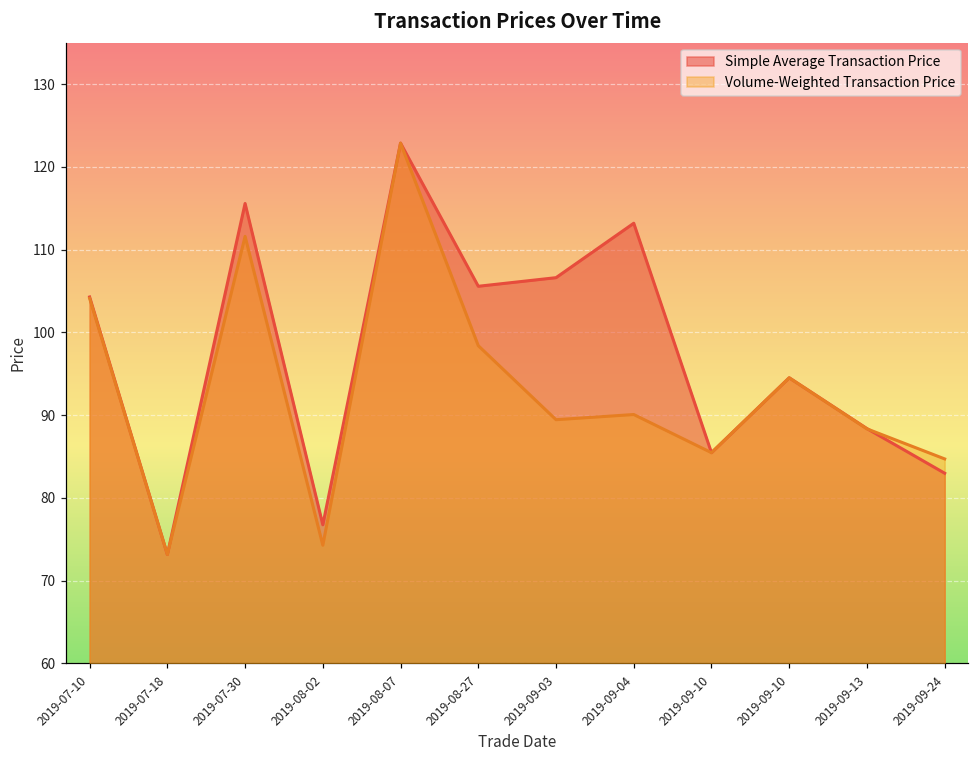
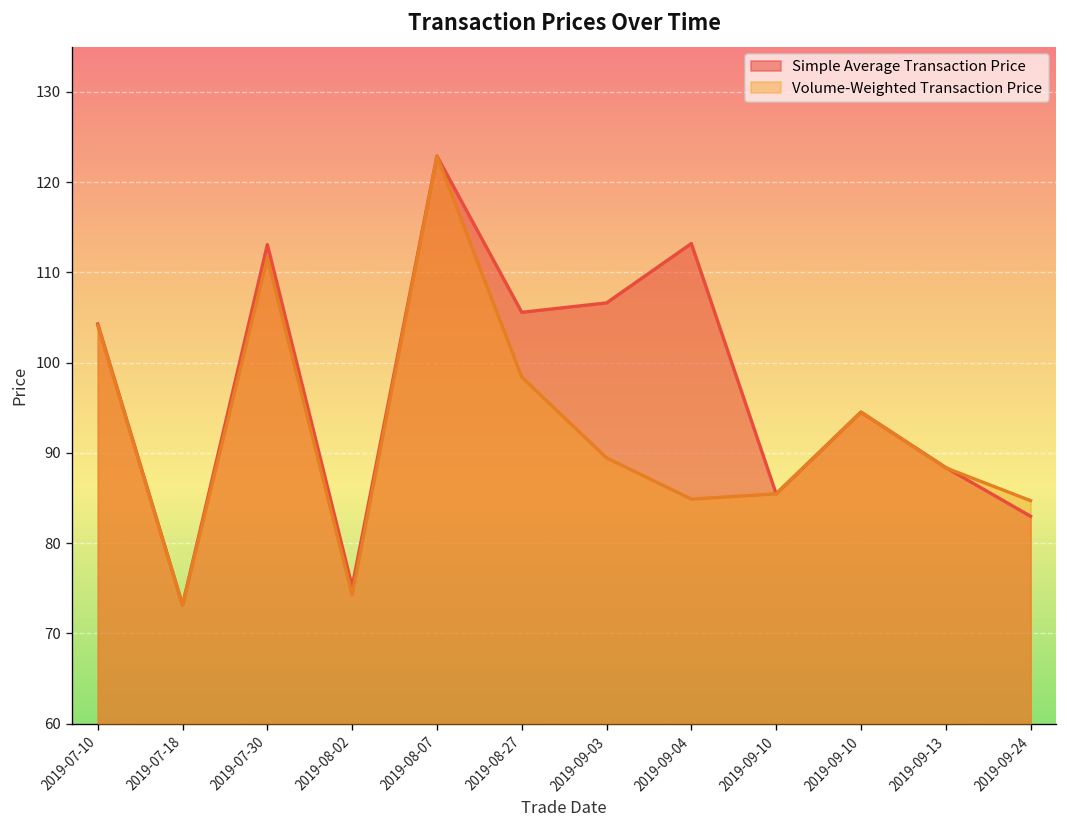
Simple Average Transaction Price, 2019-07-30: 116 -> 113
Simple Average Transaction Price, 2019-08-02: 77 -> 75
Volume-Weighted Transaction Price, 2019-09-04: 90 -> 85
